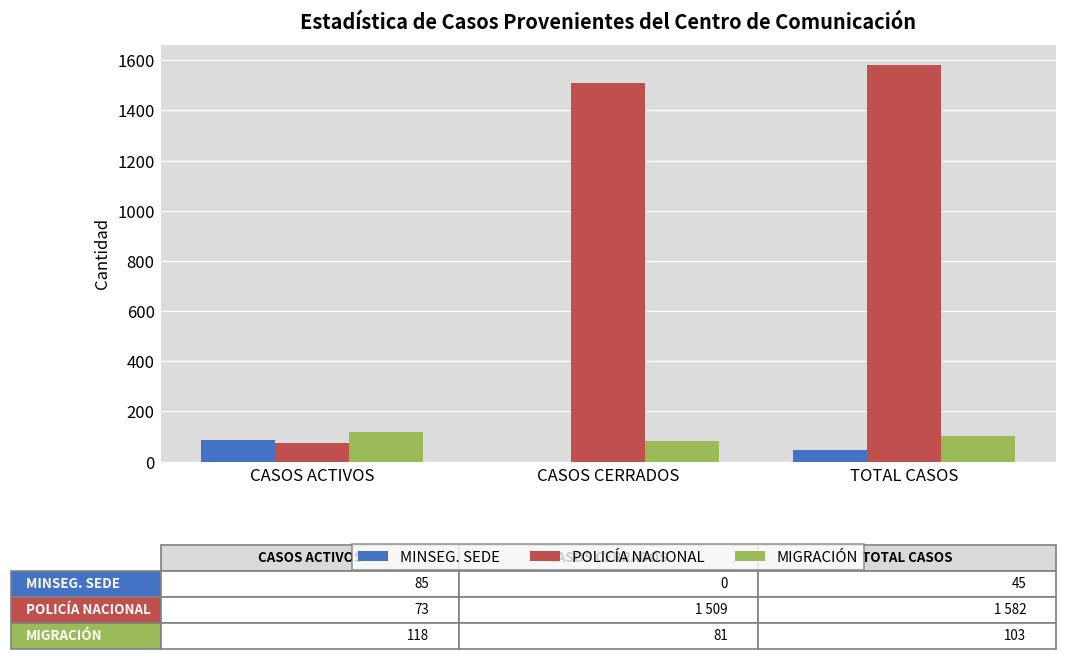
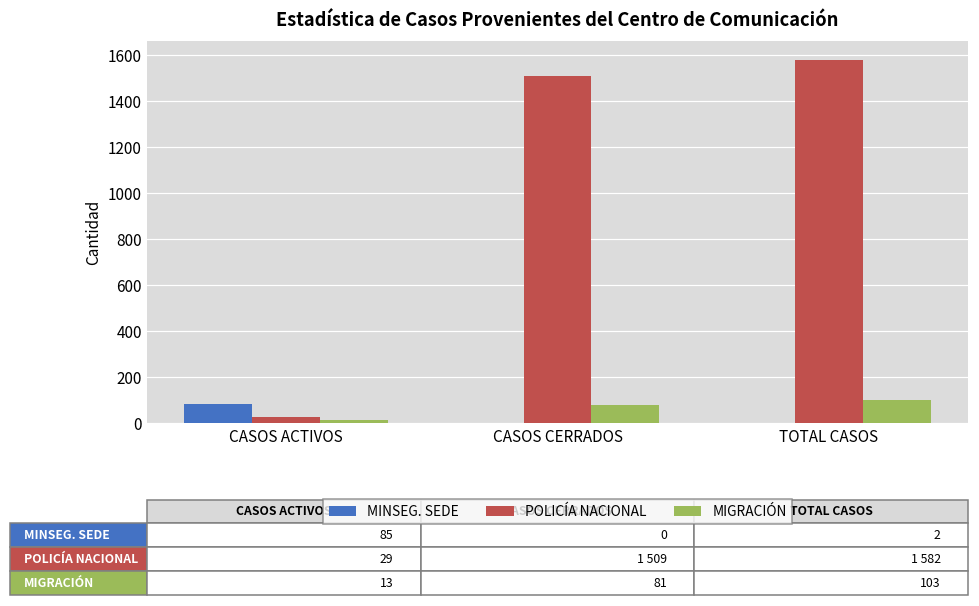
POLICÍA NACIONAL, CASOS ACTIVOS: 73 -> 29
MIGRACIÓN, CASOS ACTIVOS: 118 -> 13
MINSEG. SEDE, TOTAL CASOS: 45 -> 2
